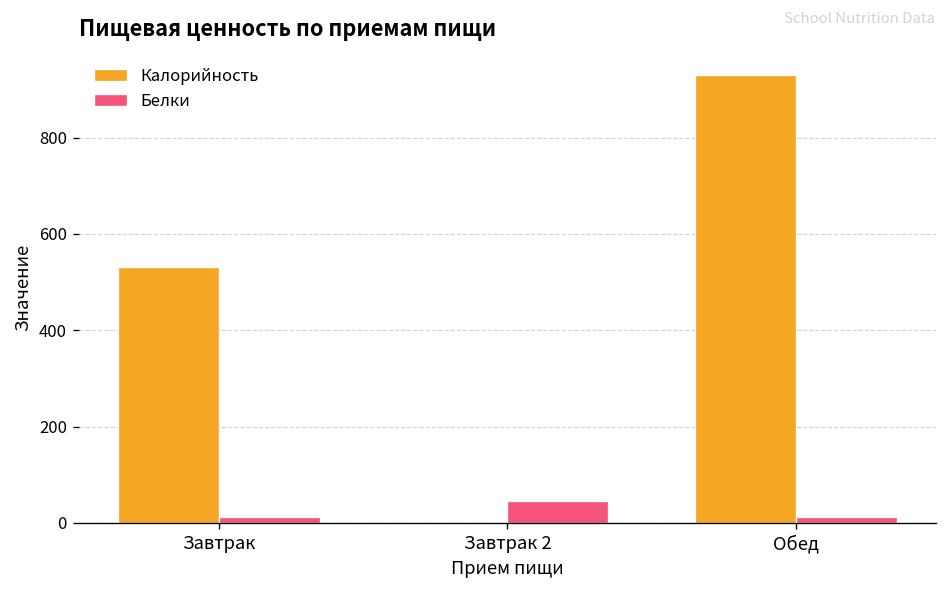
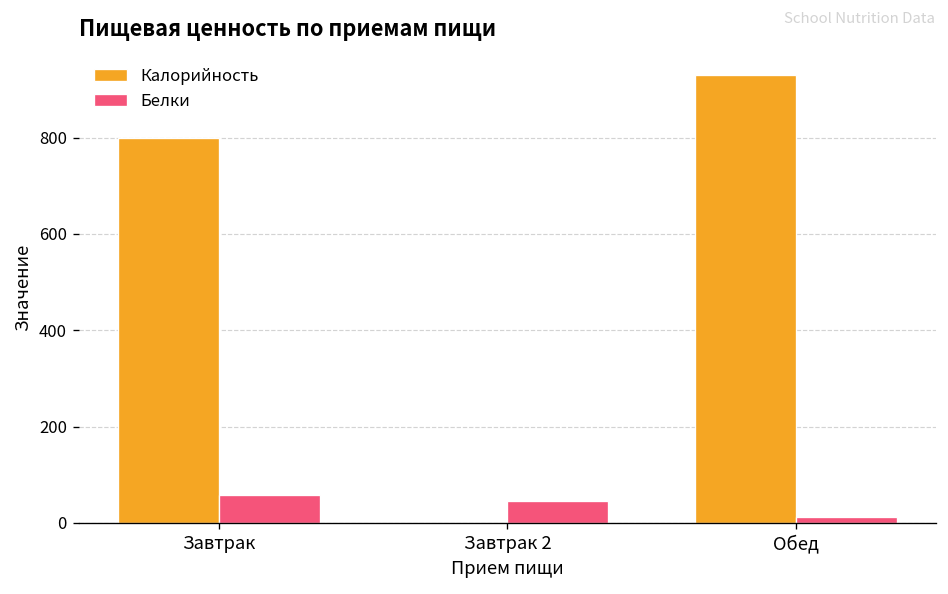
Калорийность, Завтрак: 530 -> 800
Белки, Завтрак: 10 -> 60
